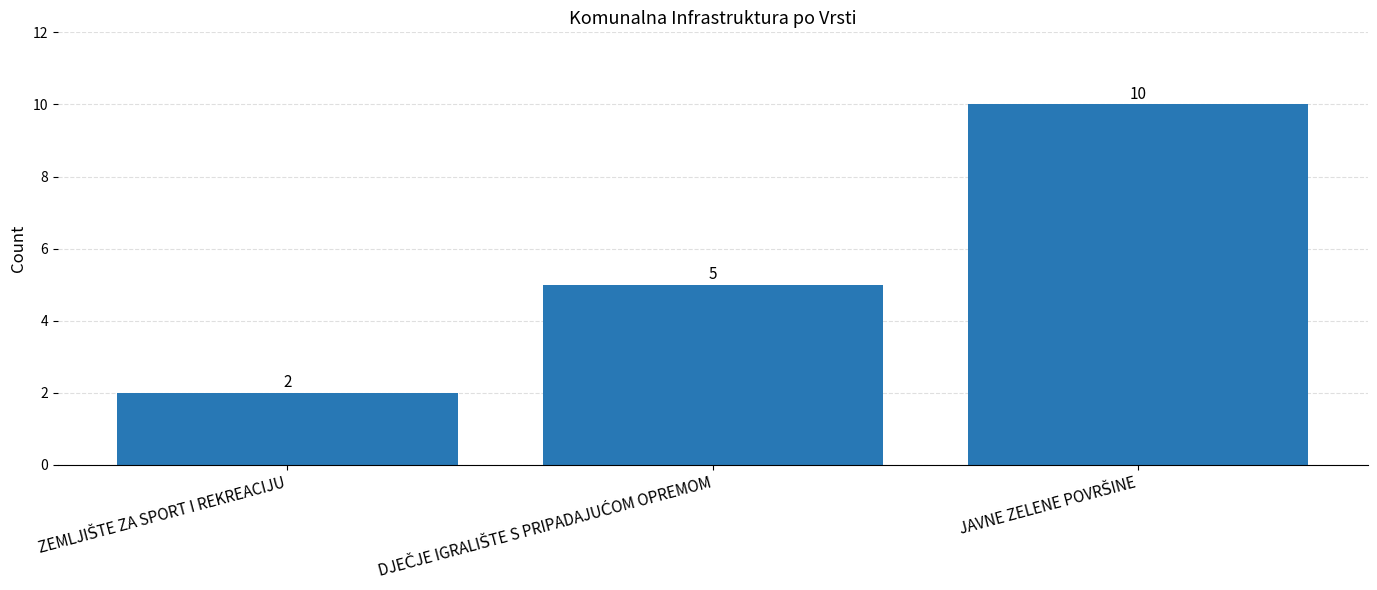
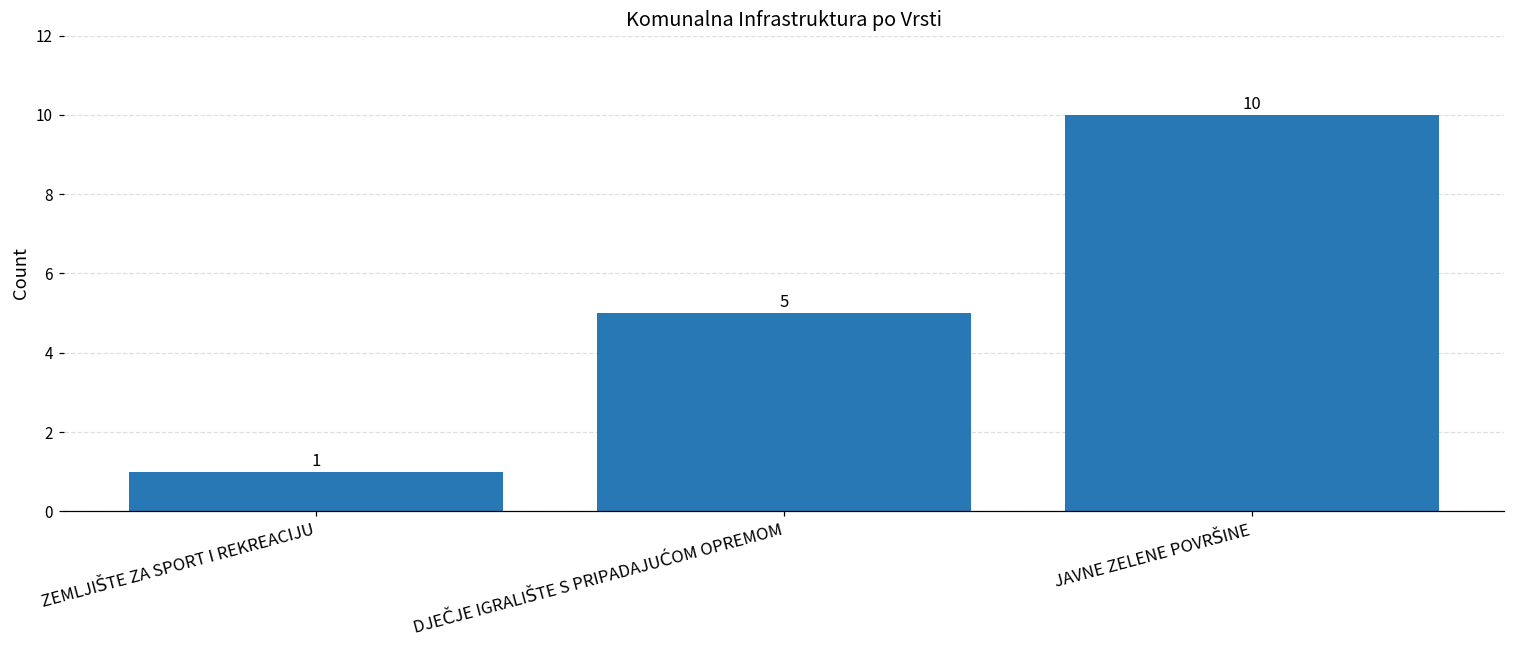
ZEMLJIŠTE ZA SPORT I REKREACIJU: 2 -> 1
